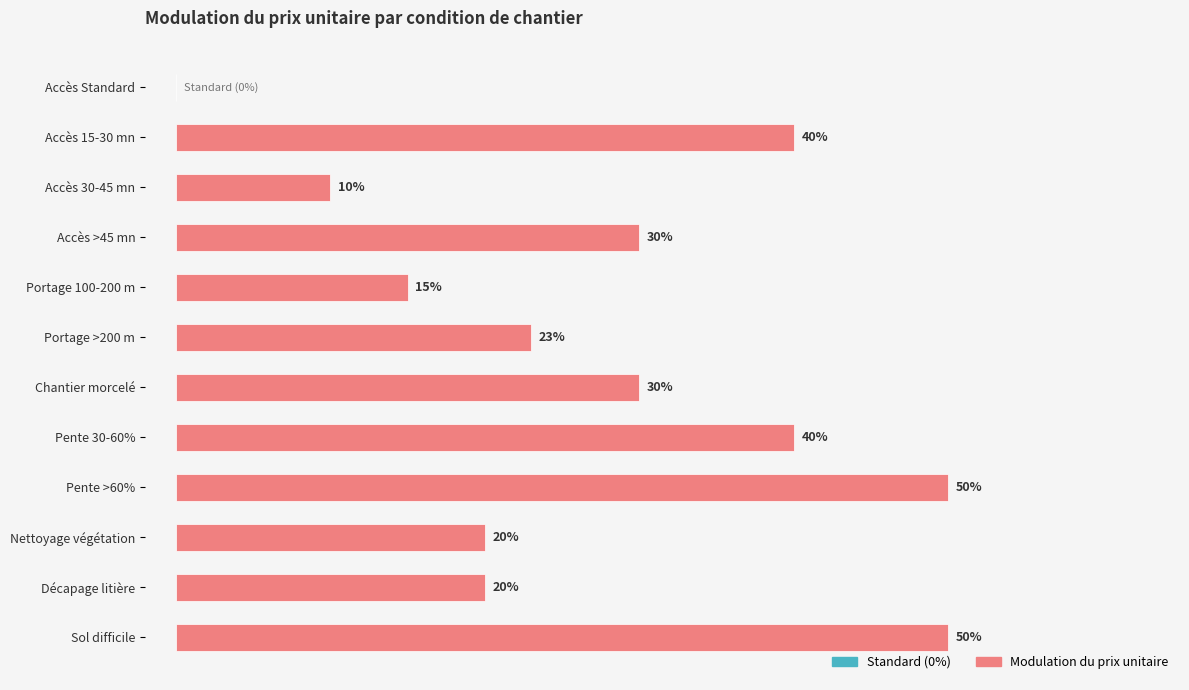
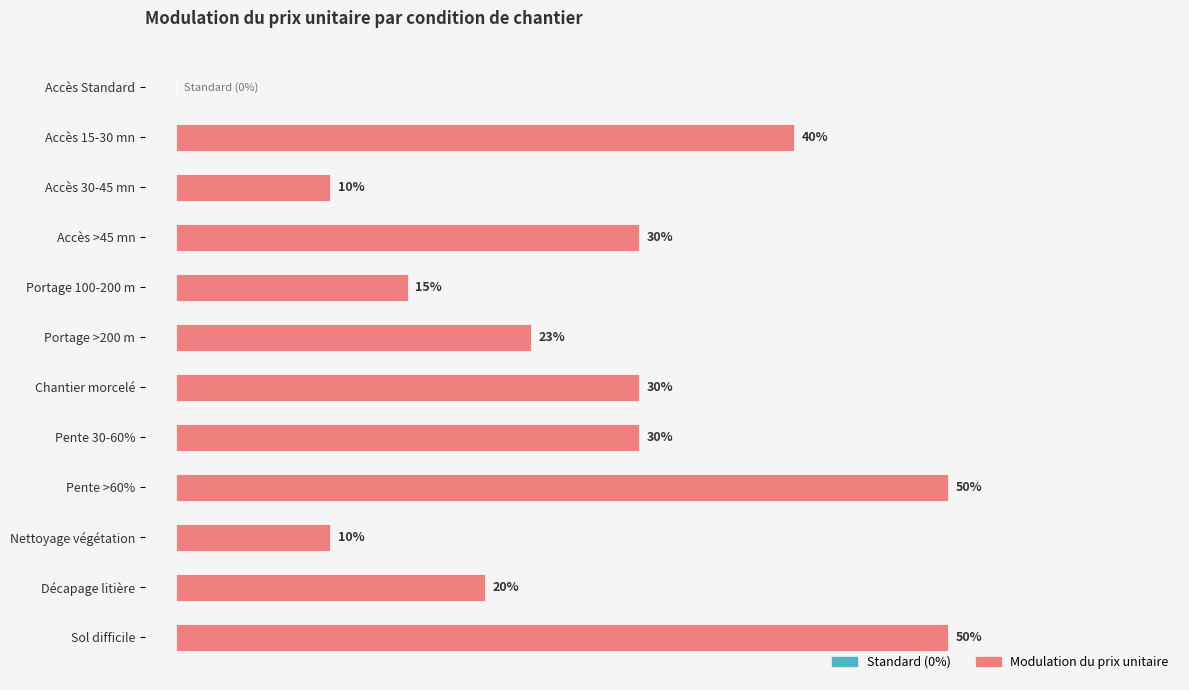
Pente 30-60%: 40% -> 30%
Nettoyage végétation: 20% -> 10%
